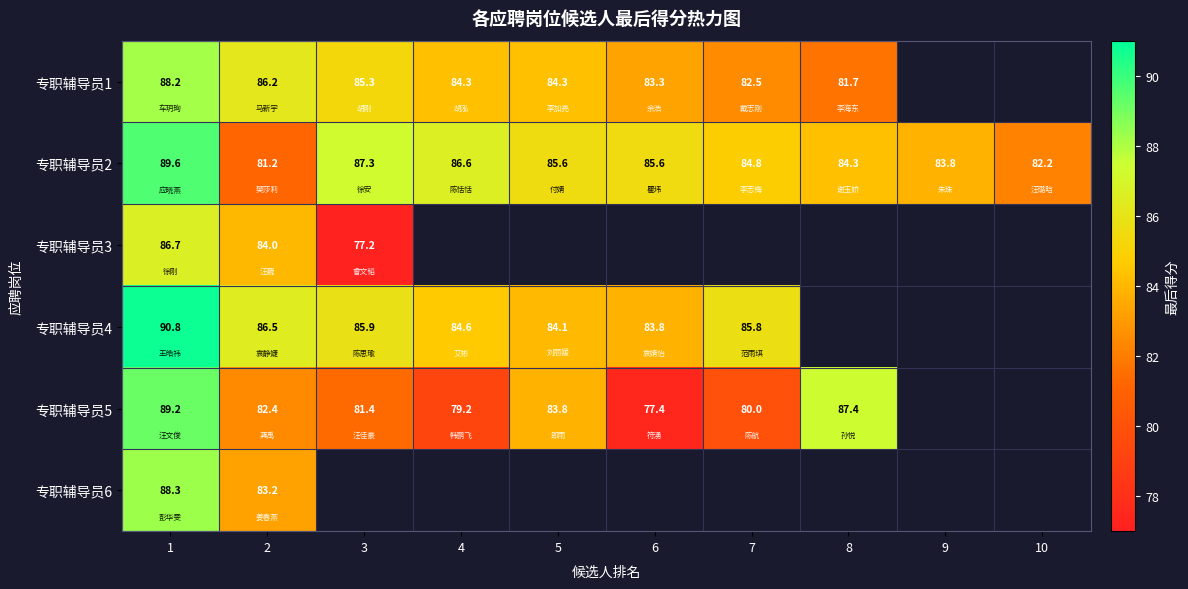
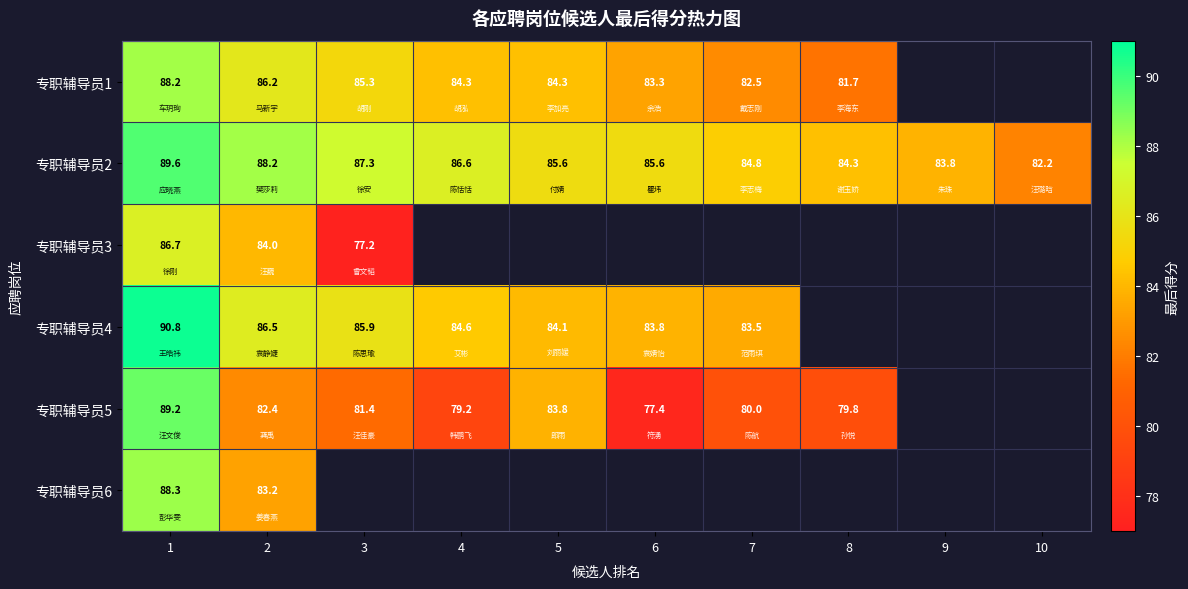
专职辅导员2, 2: 81.2 -> 88.2
专职辅导员4, 7: 85.8 -> 83.5
专职辅导员5, 8: 87.4 -> 79.8
